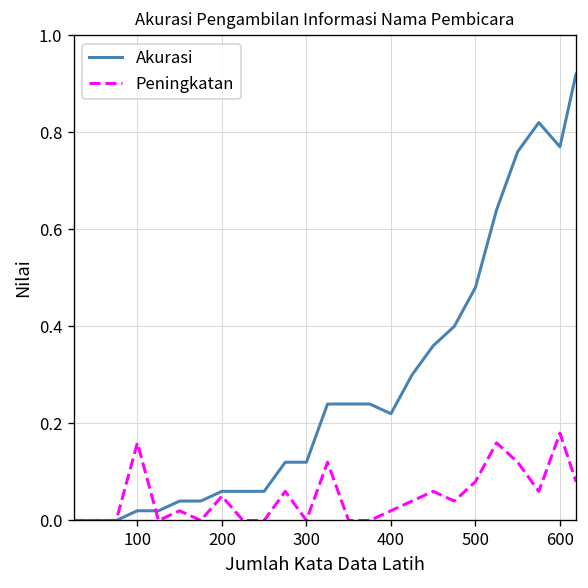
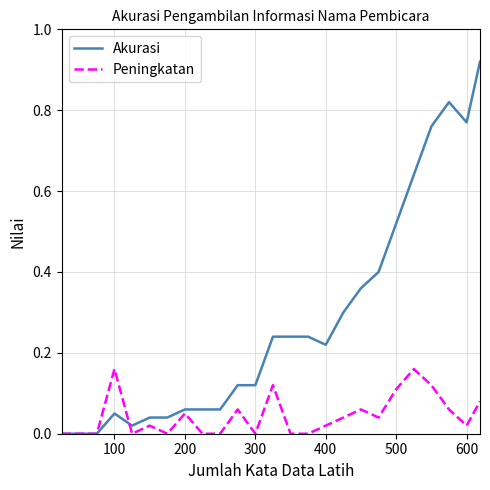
Akurasi, 100: 0.02 -> 0.05
Akurasi, 500: 0.48 -> 0.52
Peningkatan, 500: 0.08 -> 0.11
Peningkatan, 600: 0.18 -> 0.02
